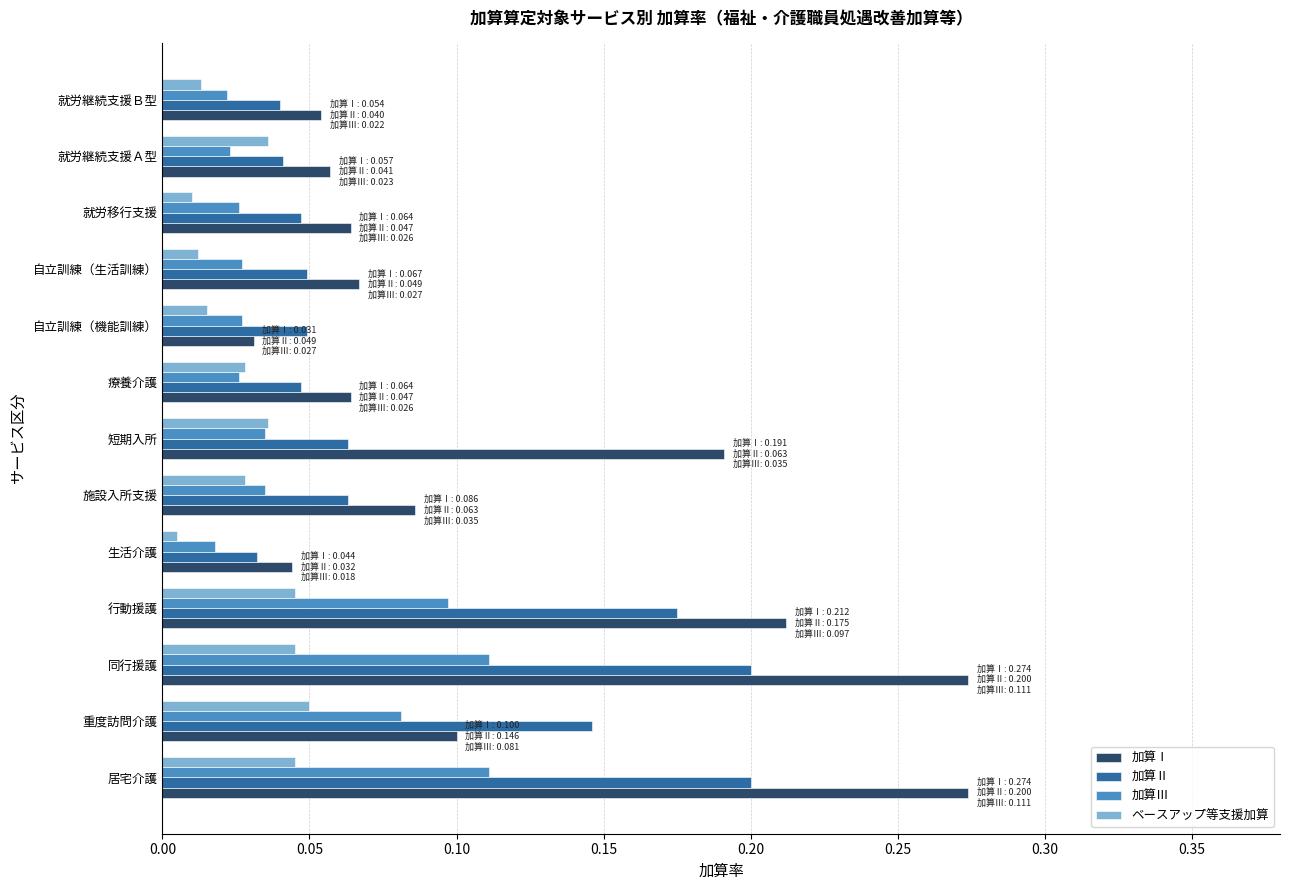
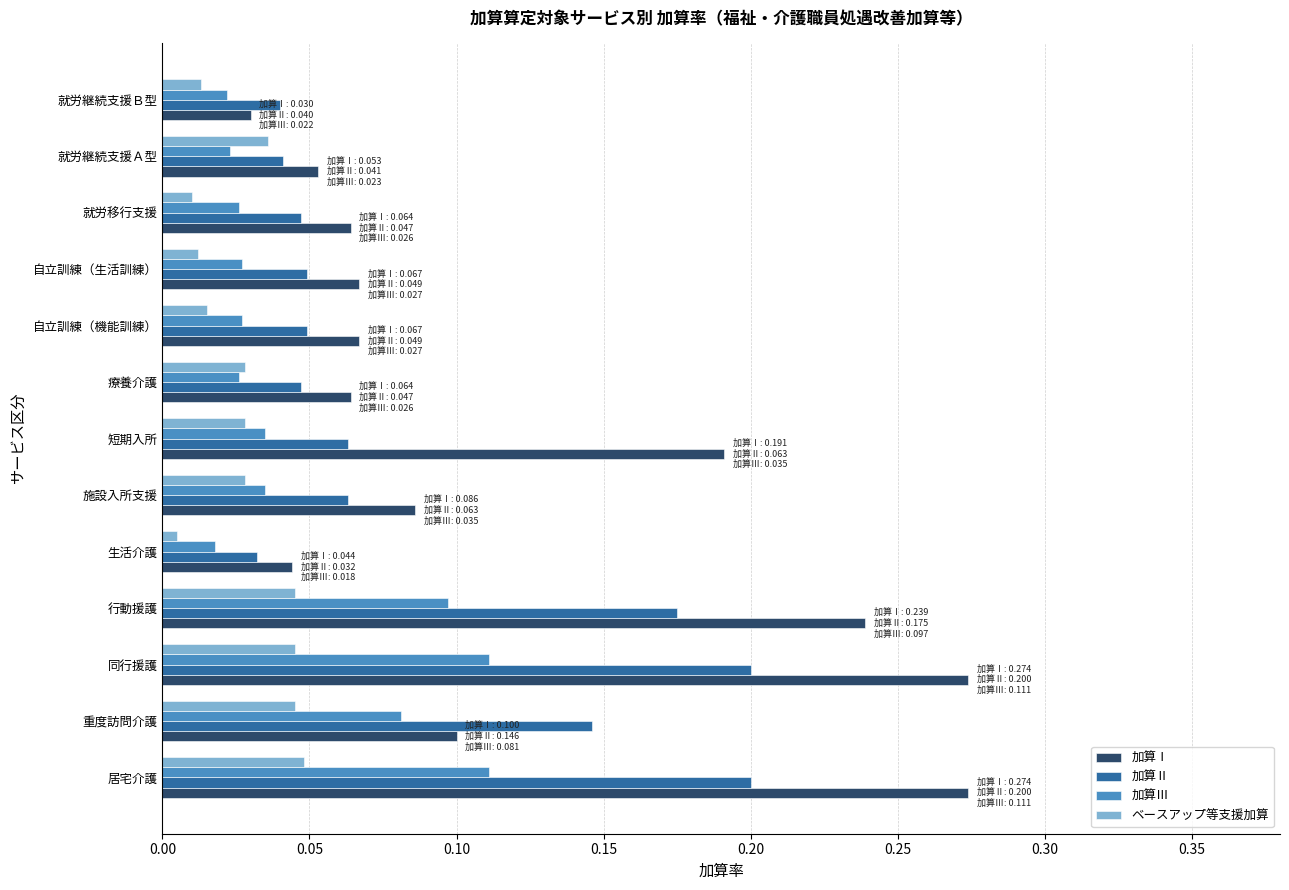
加算Ⅰ, 就労継続支援Ｂ型: 0.054 -> 0.030
加算Ⅰ, 就労継続支援Ａ型: 0.057 -> 0.053
加算Ⅰ, 自立訓練（機能訓練）: 0.031 -> 0.067
ベースアップ等支援加算, 短期入所: 0.036 -> 0.028
加算Ⅰ, 行動援護: 0.212 -> 0.239
ベースアップ等支援加算, 重度訪問介護: 0.050 -> 0.045
ベースアップ等支援加算, 居宅介護: 0.045 -> 0.048
